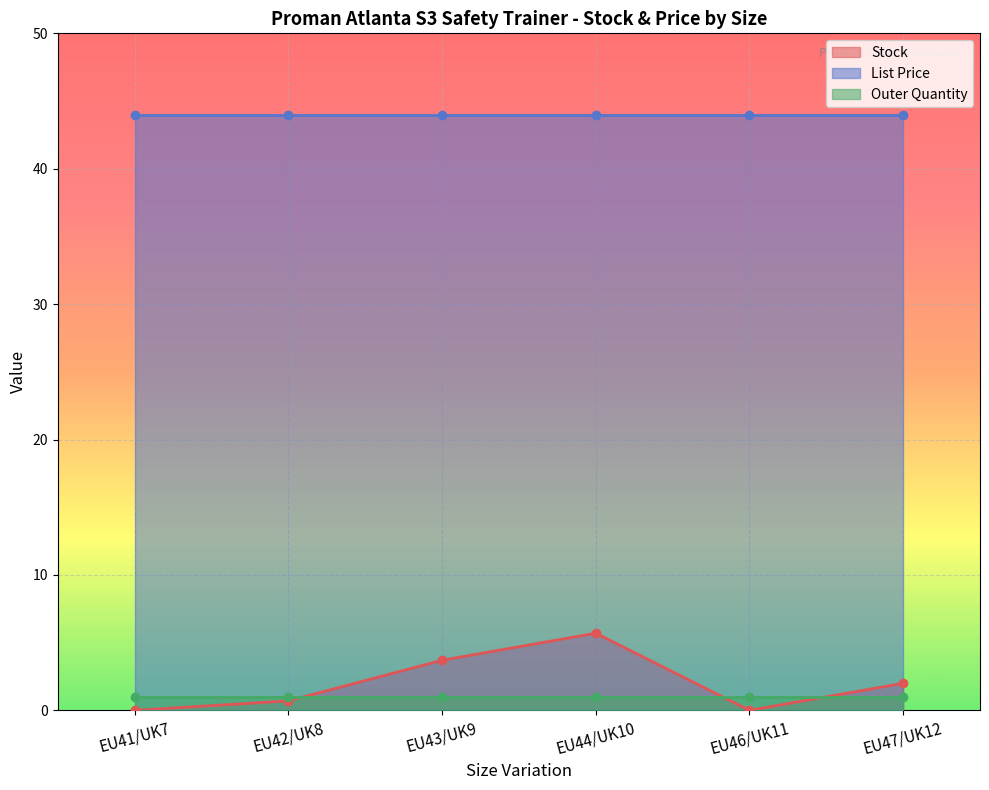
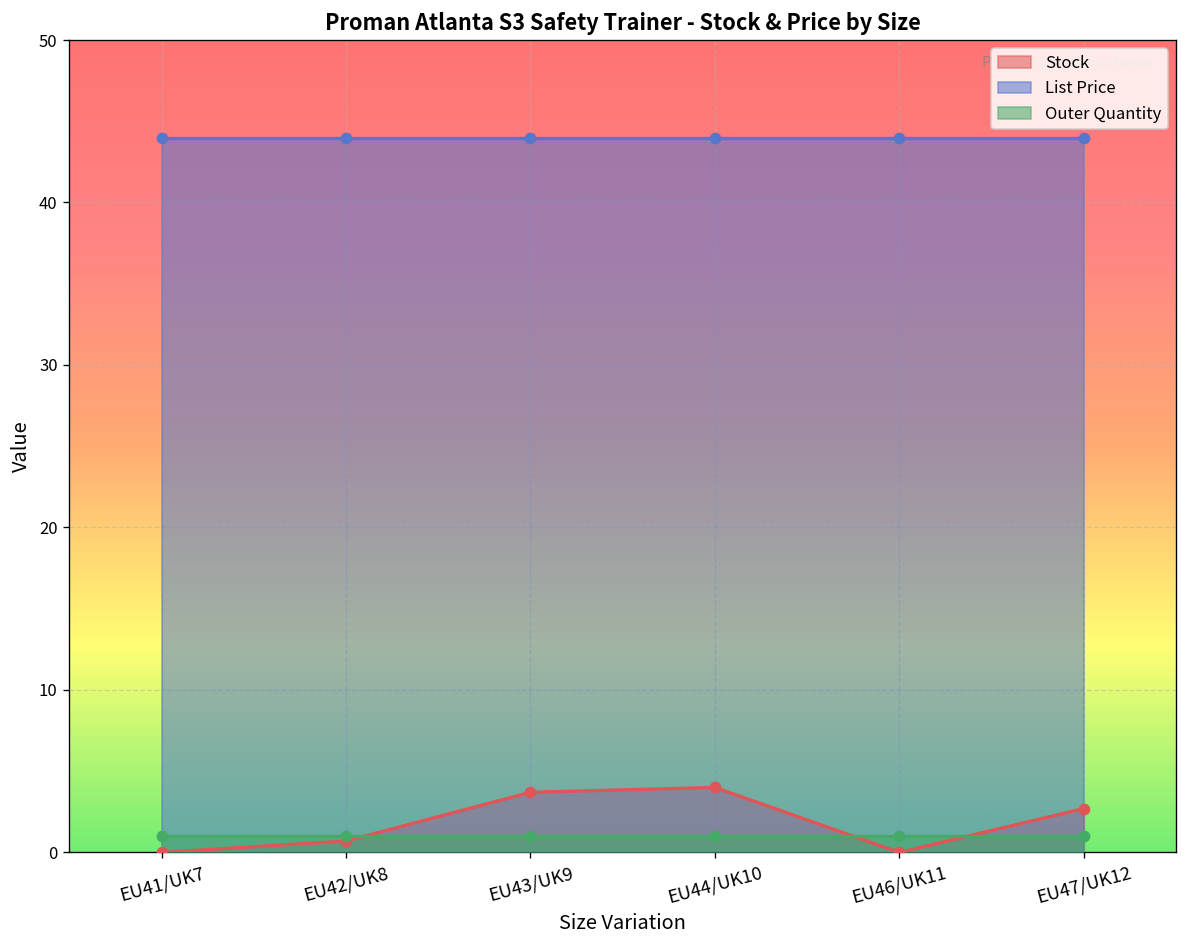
Stock, EU44/UK10: 5.7 -> 4.0
Stock, EU47/UK12: 2.0 -> 2.7
